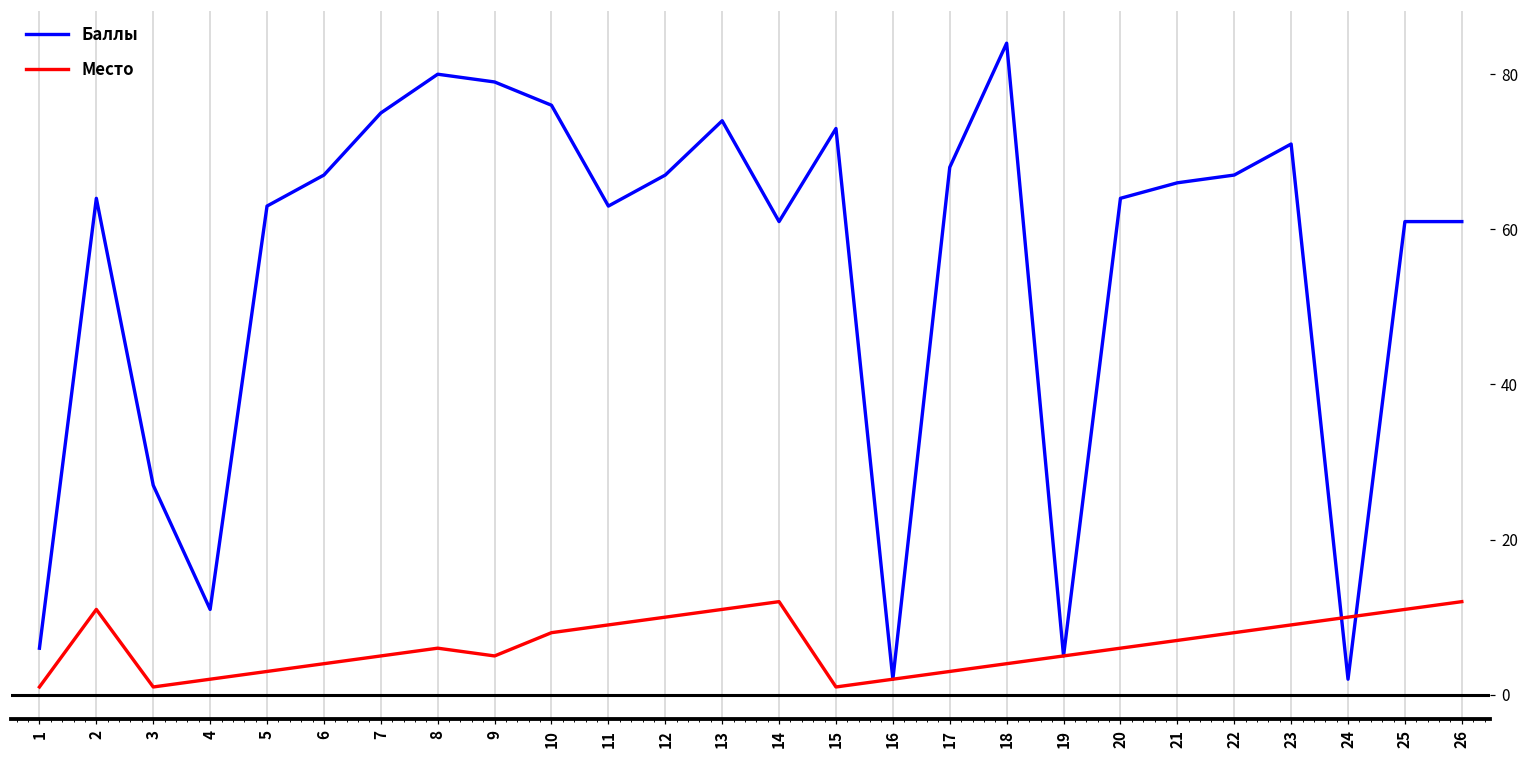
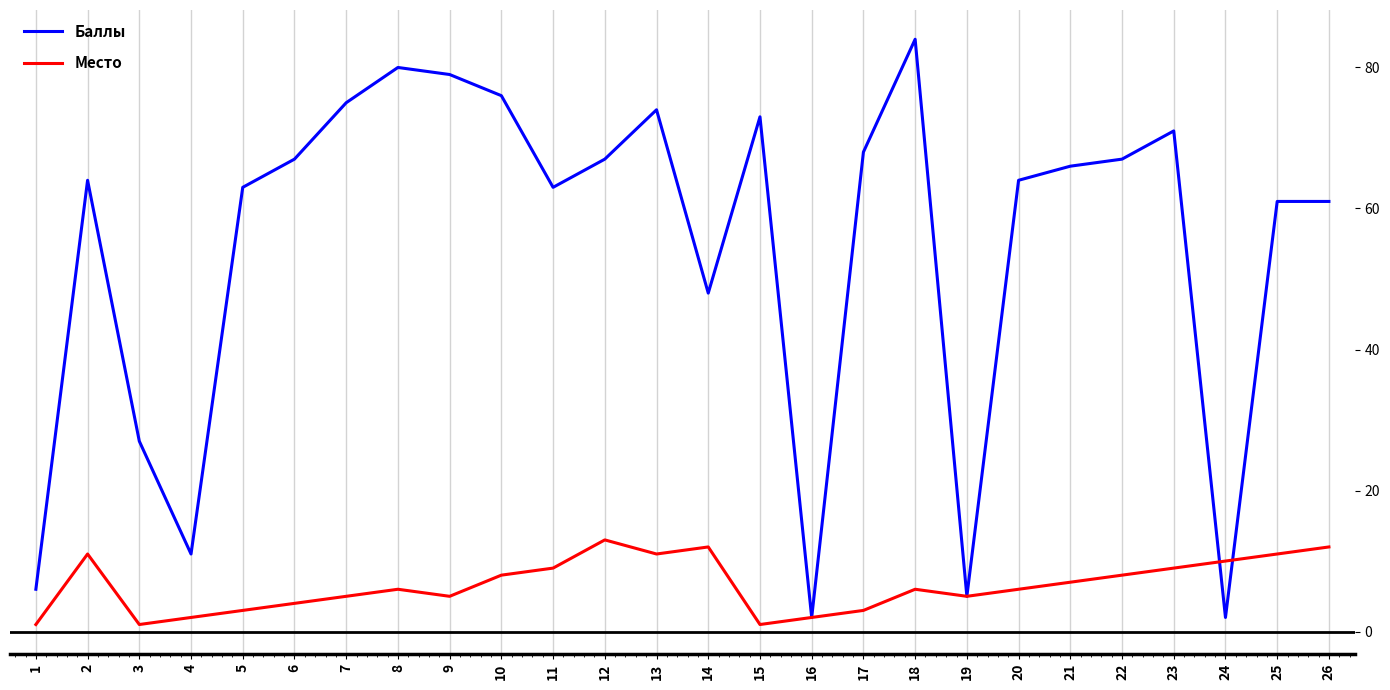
Место, 12: 10 -> 13
Баллы, 14: 61 -> 48
Место, 18: 4 -> 6
